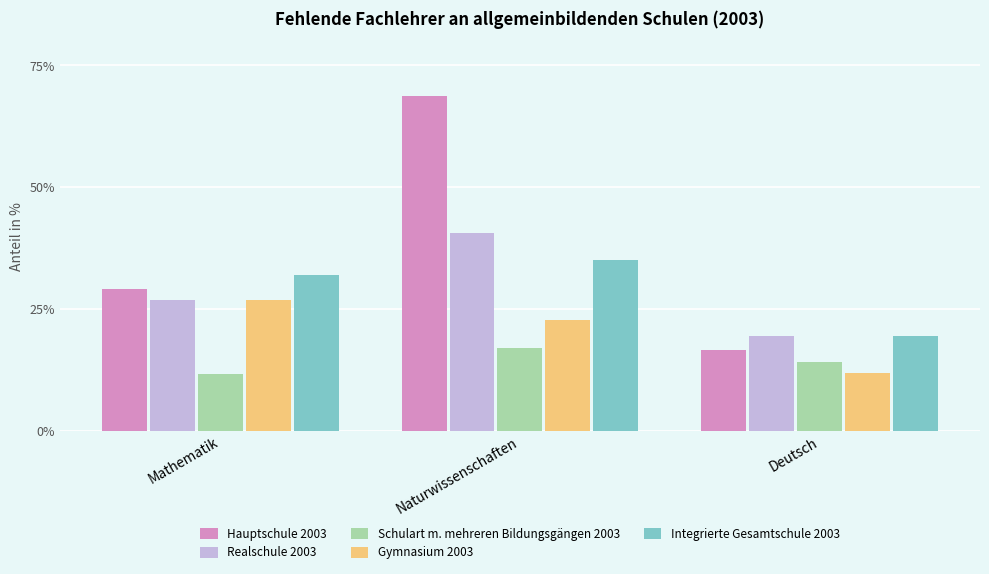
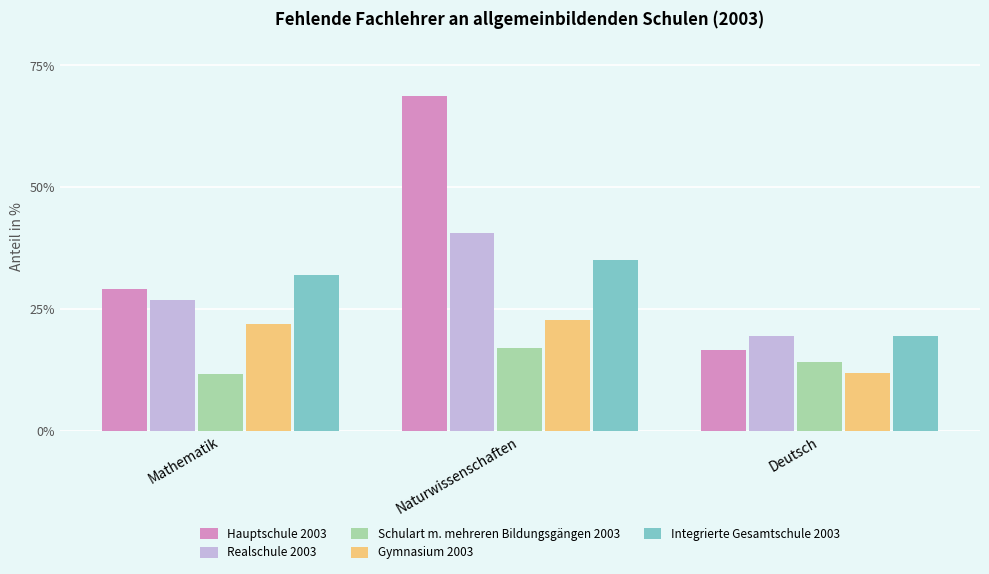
Gymnasium 2003, Mathematik: 27% -> 22%
